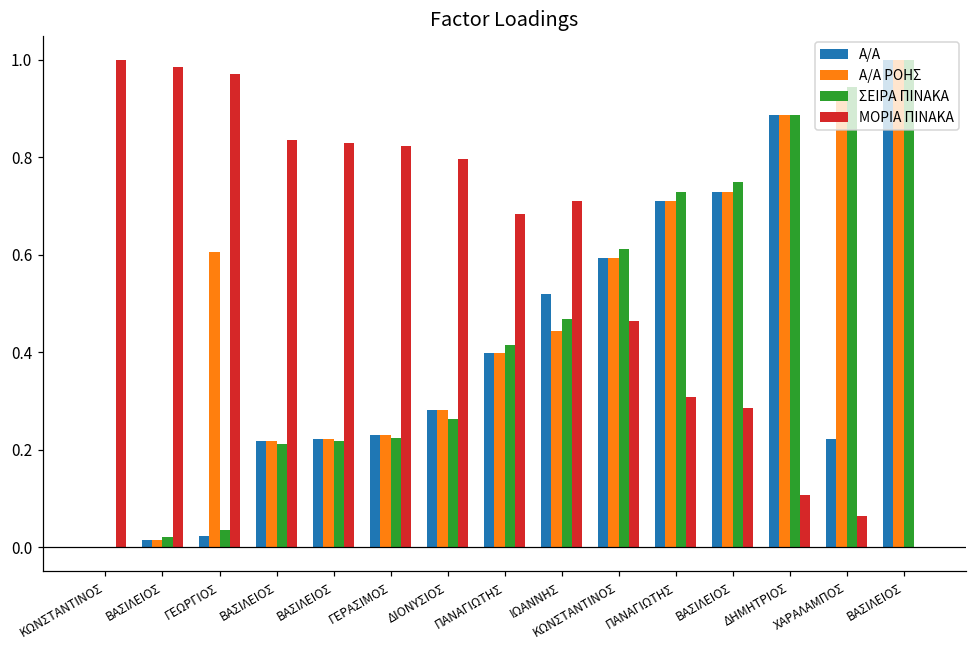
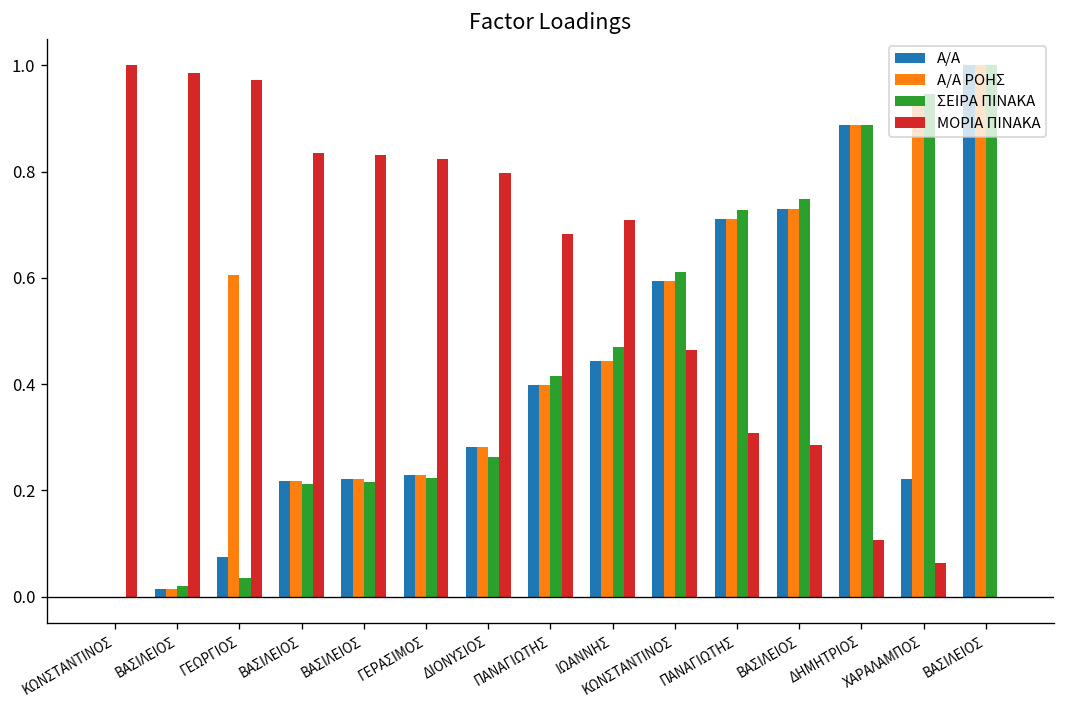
Α/Α, ΓΕΩΡΓΙΟΣ: 0.02 -> 0.08
Α/Α, ΙΩΑΝΝΗΣ: 0.52 -> 0.44
